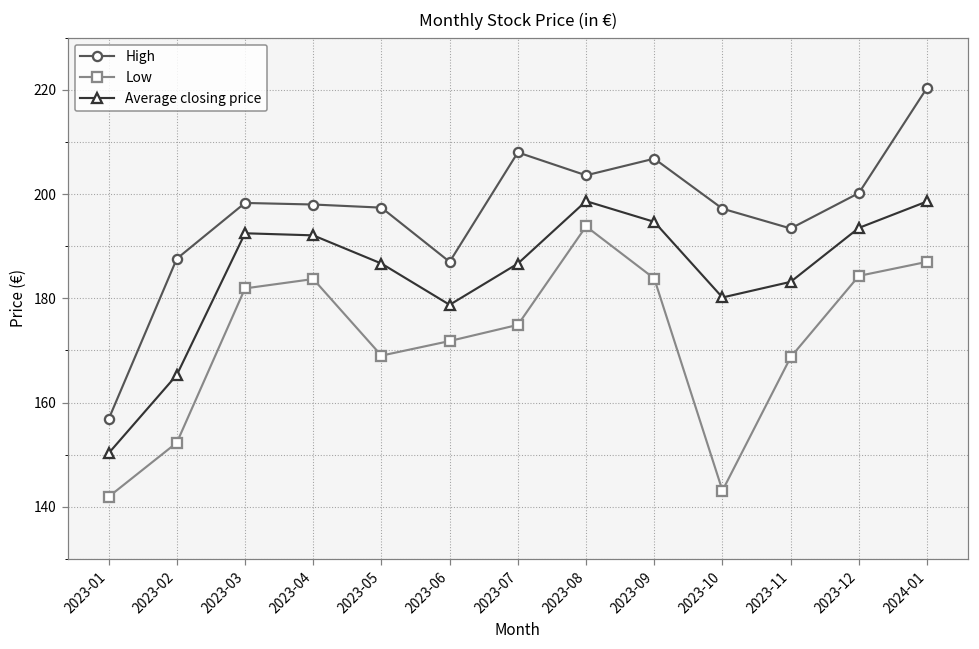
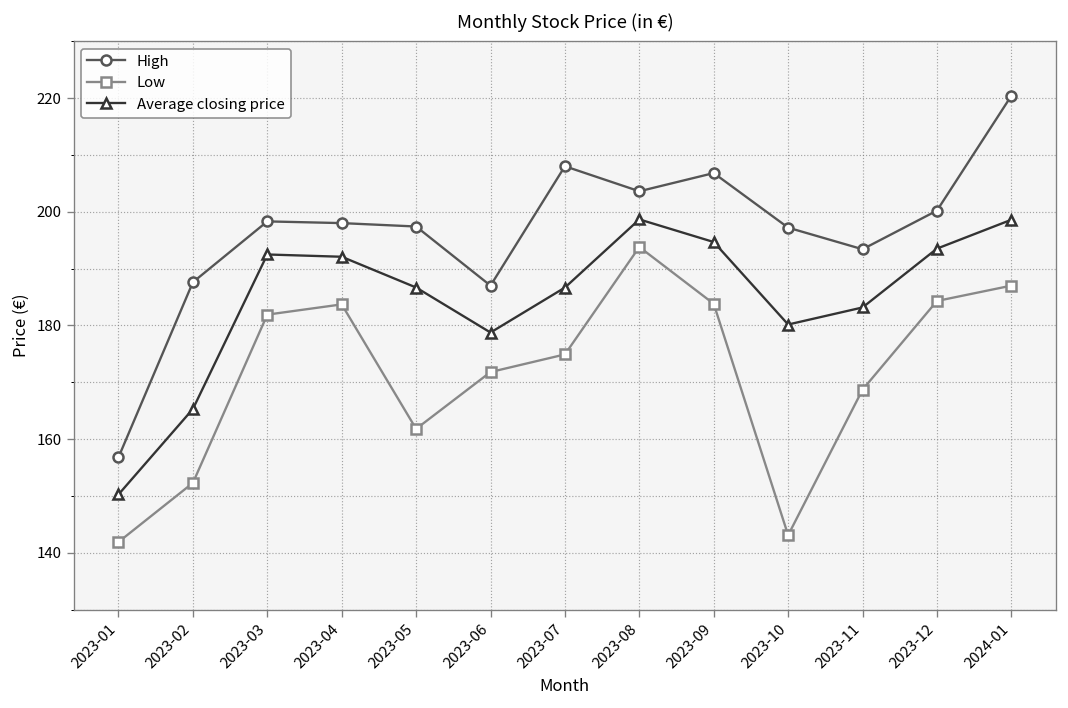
Low, 2023-05: 169 -> 162
